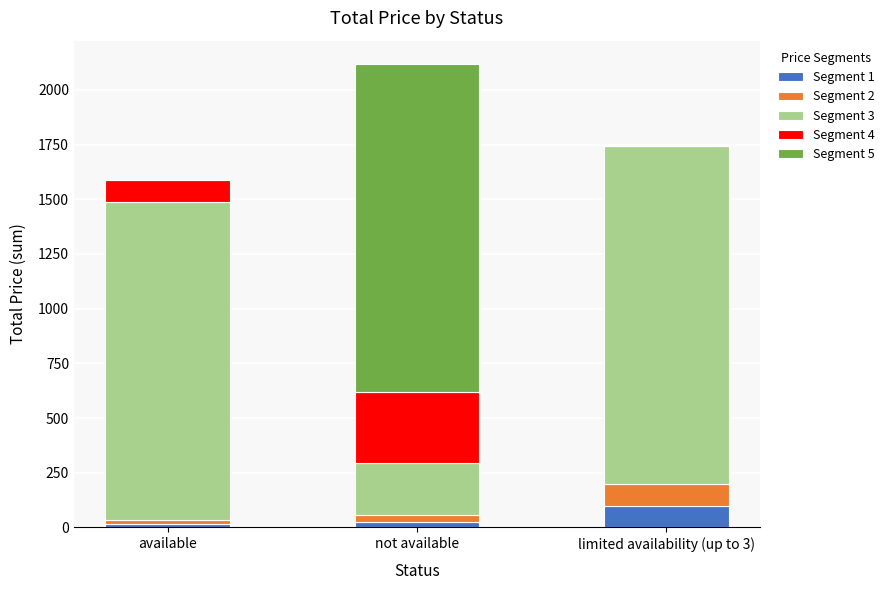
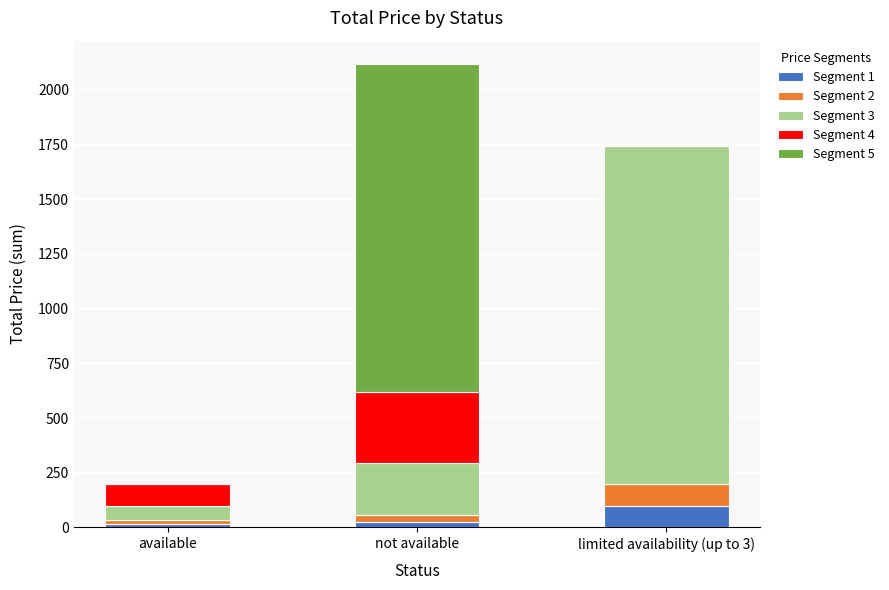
Segment 3, available: 1450 -> 60
